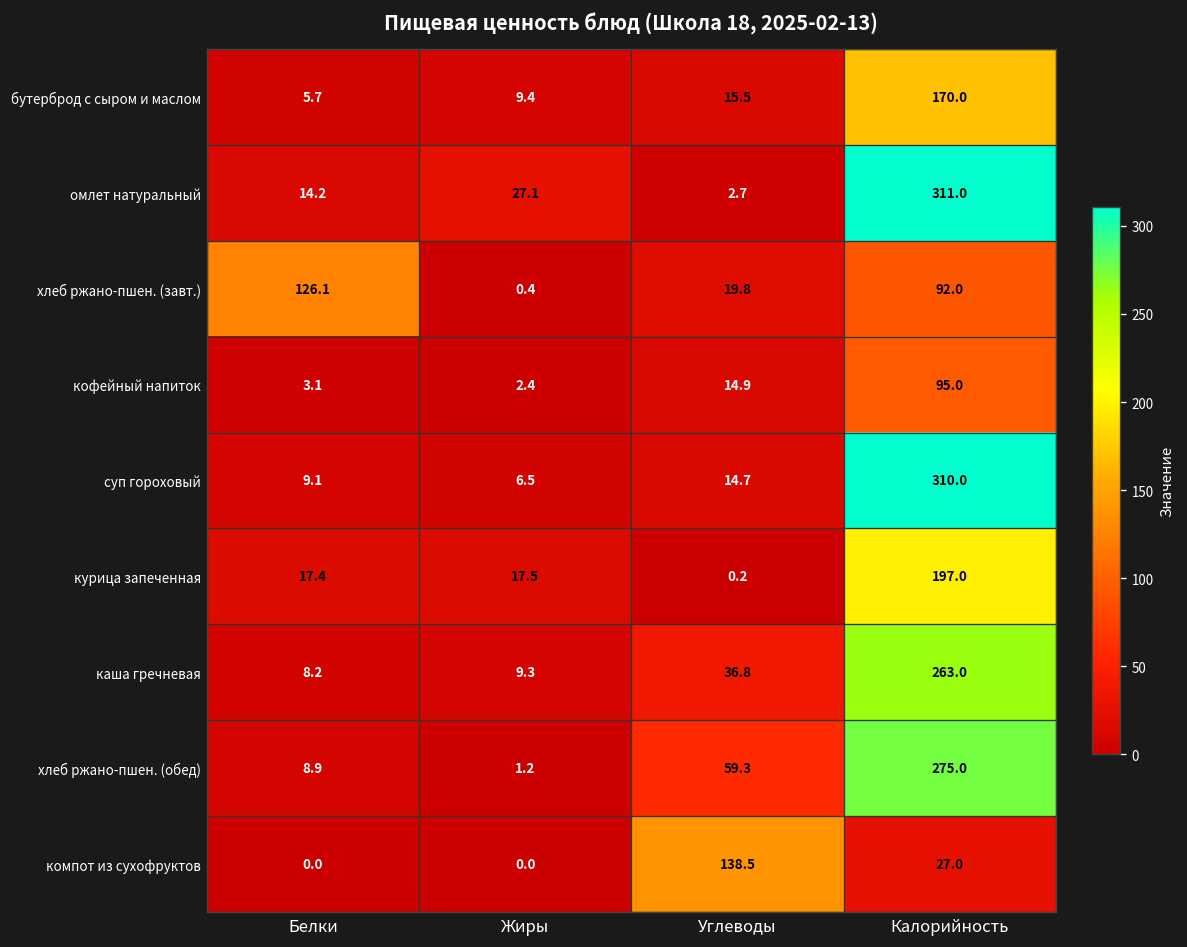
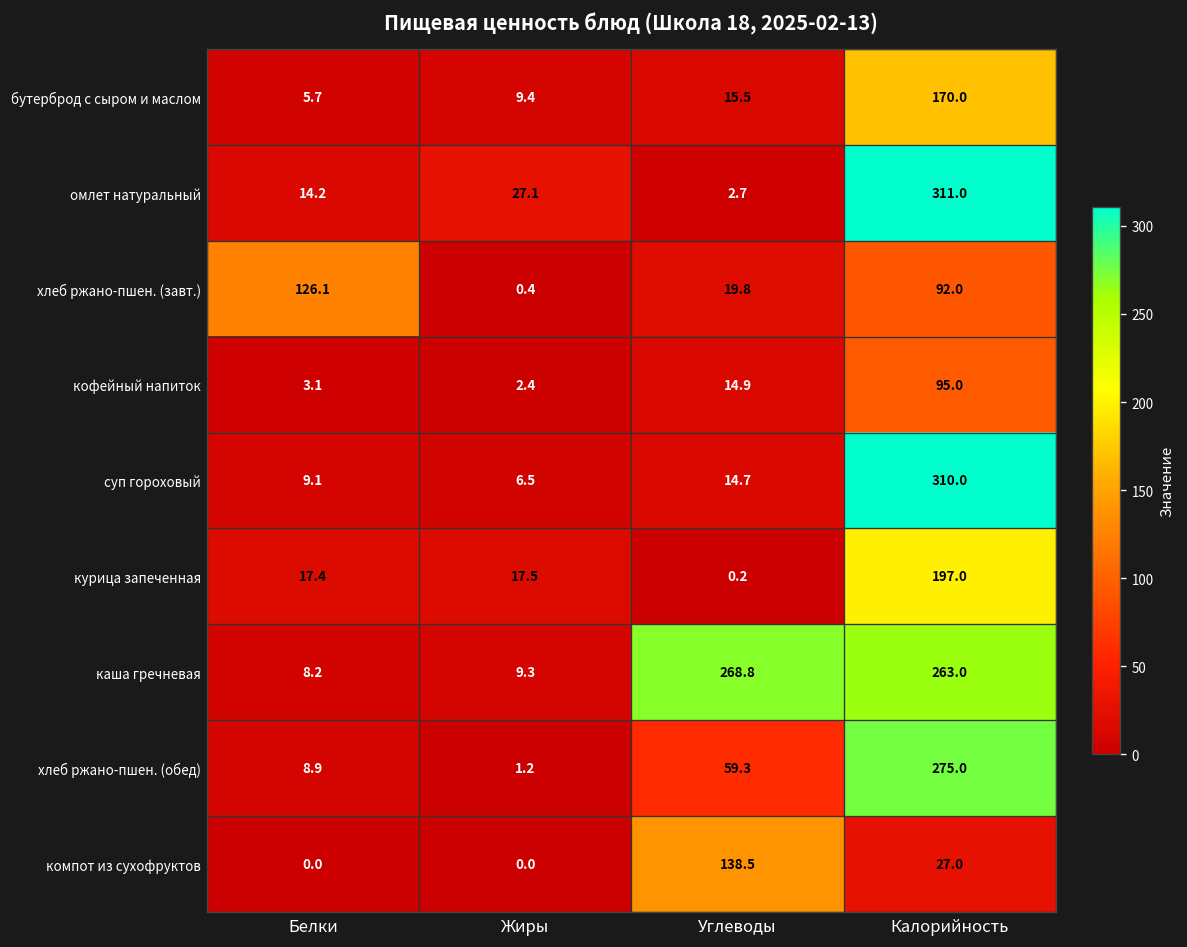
каша гречневая, Углеводы: 36.8 -> 268.8
